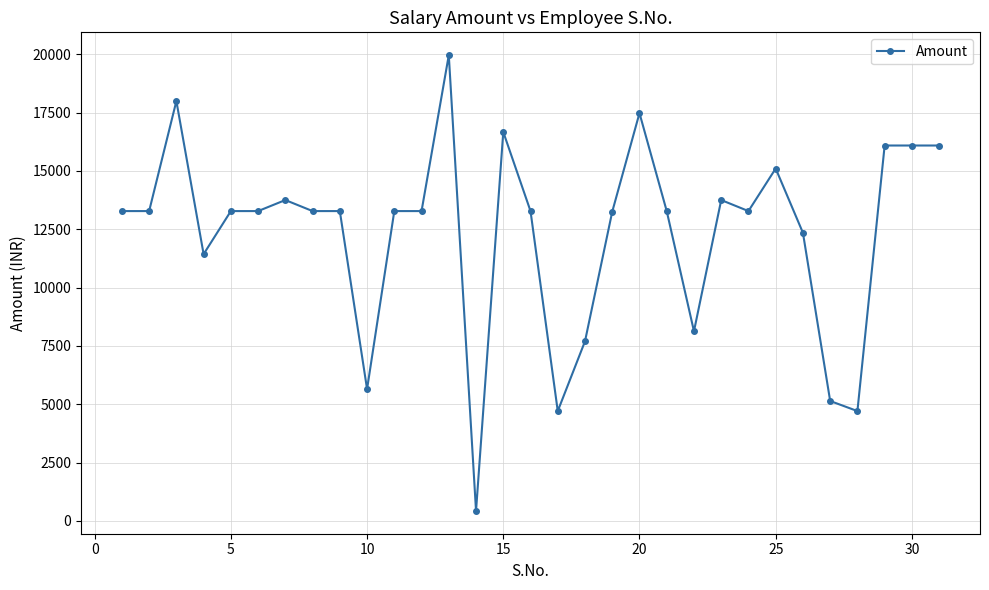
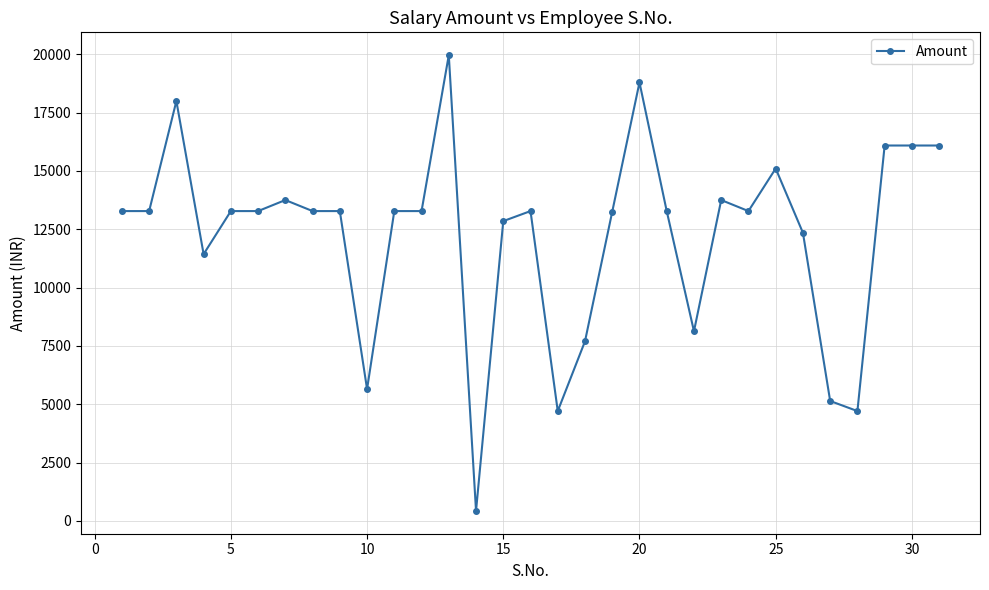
15: 16700 -> 12900
20: 17500 -> 18800
